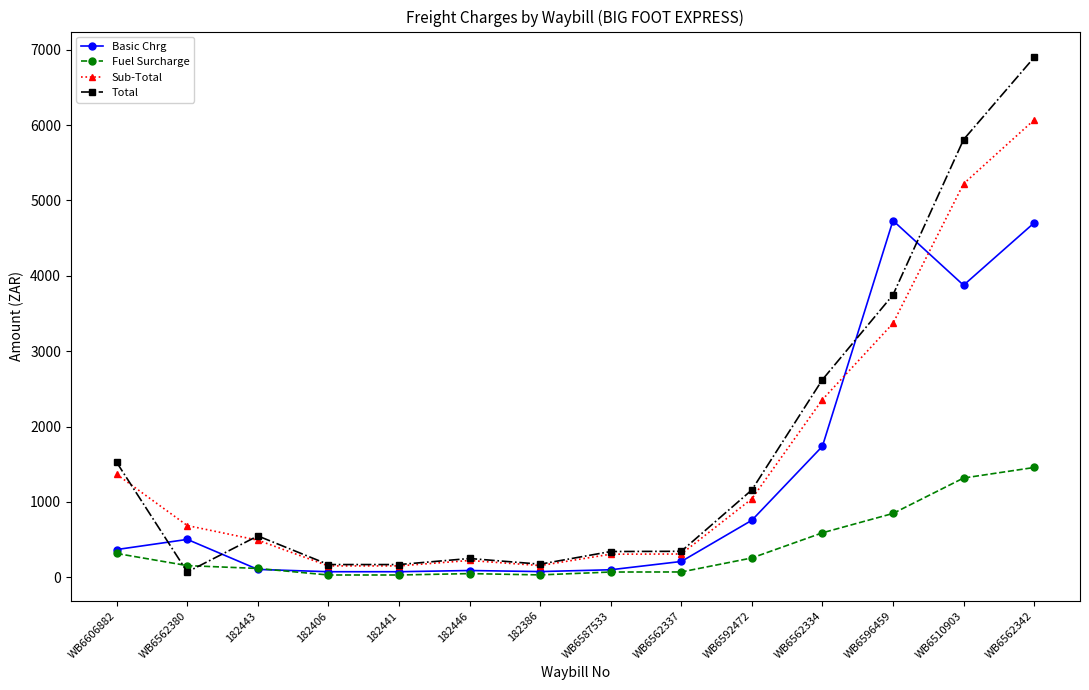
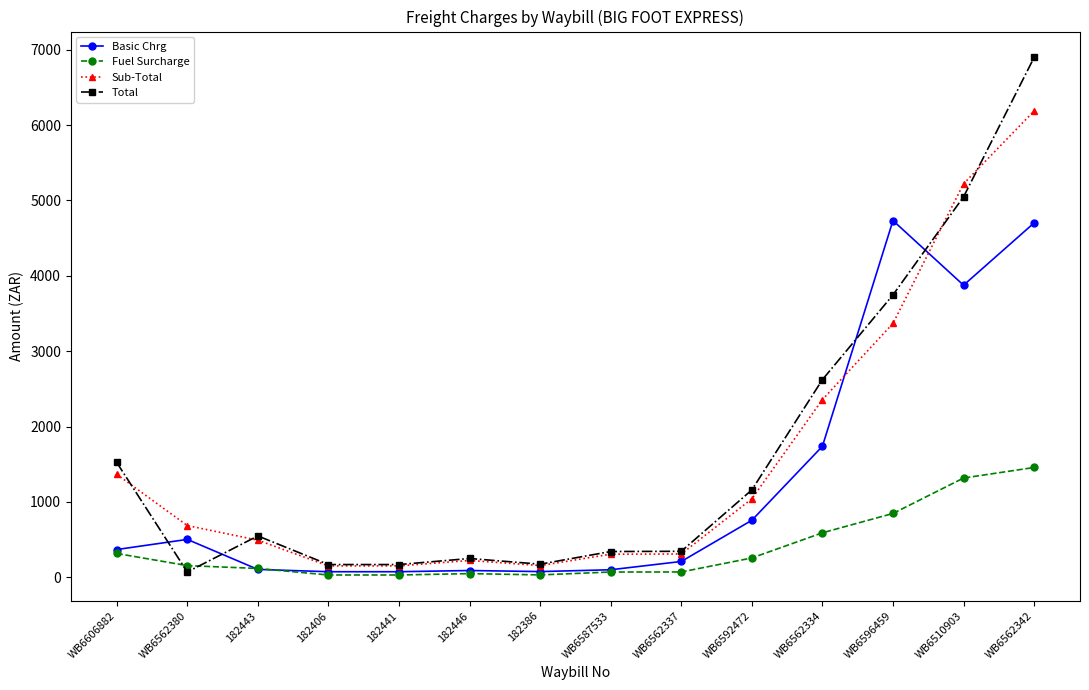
Total, WB6510903: 5800 -> 5000
Sub-Total, WB6562342: 6100 -> 6200
